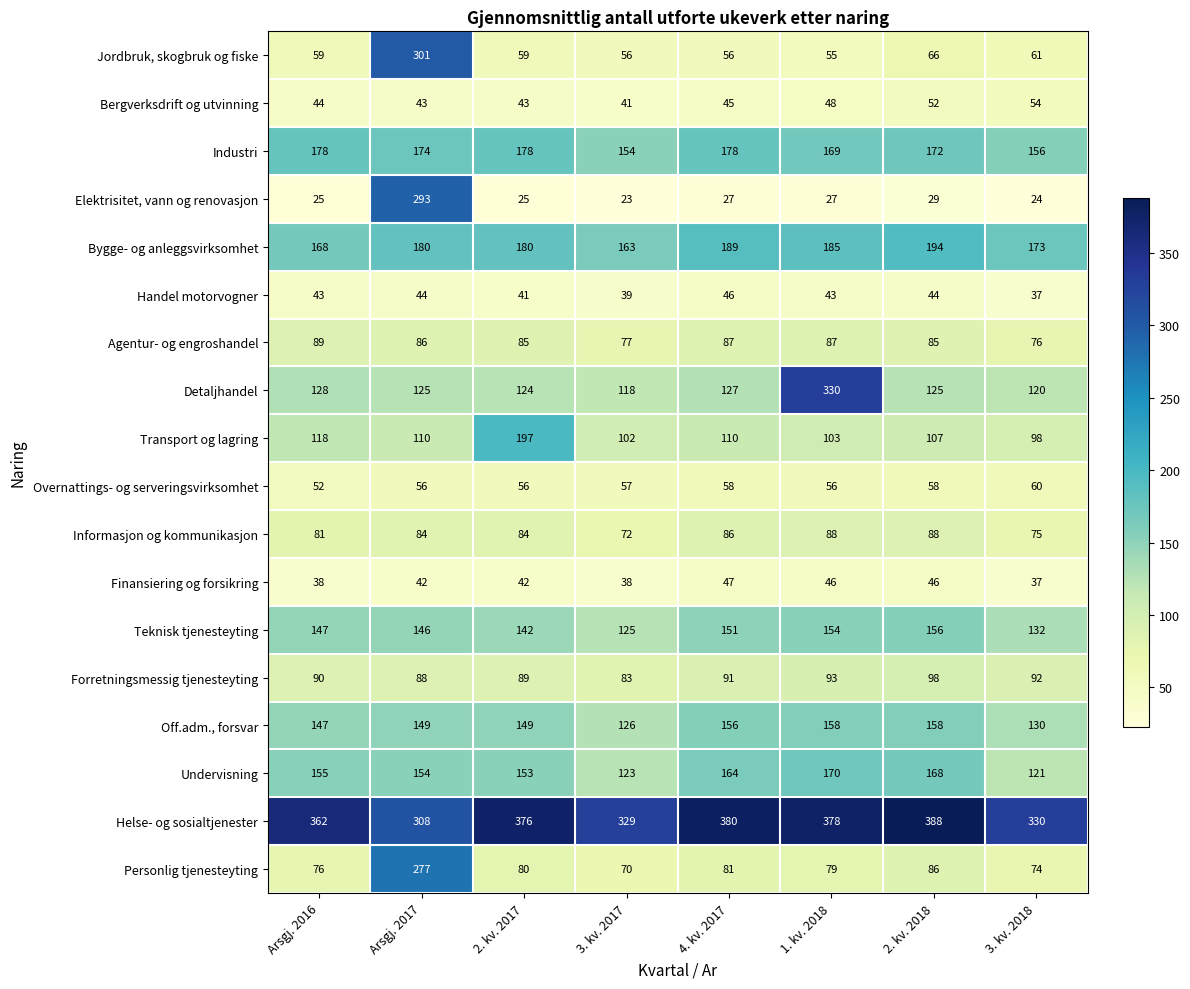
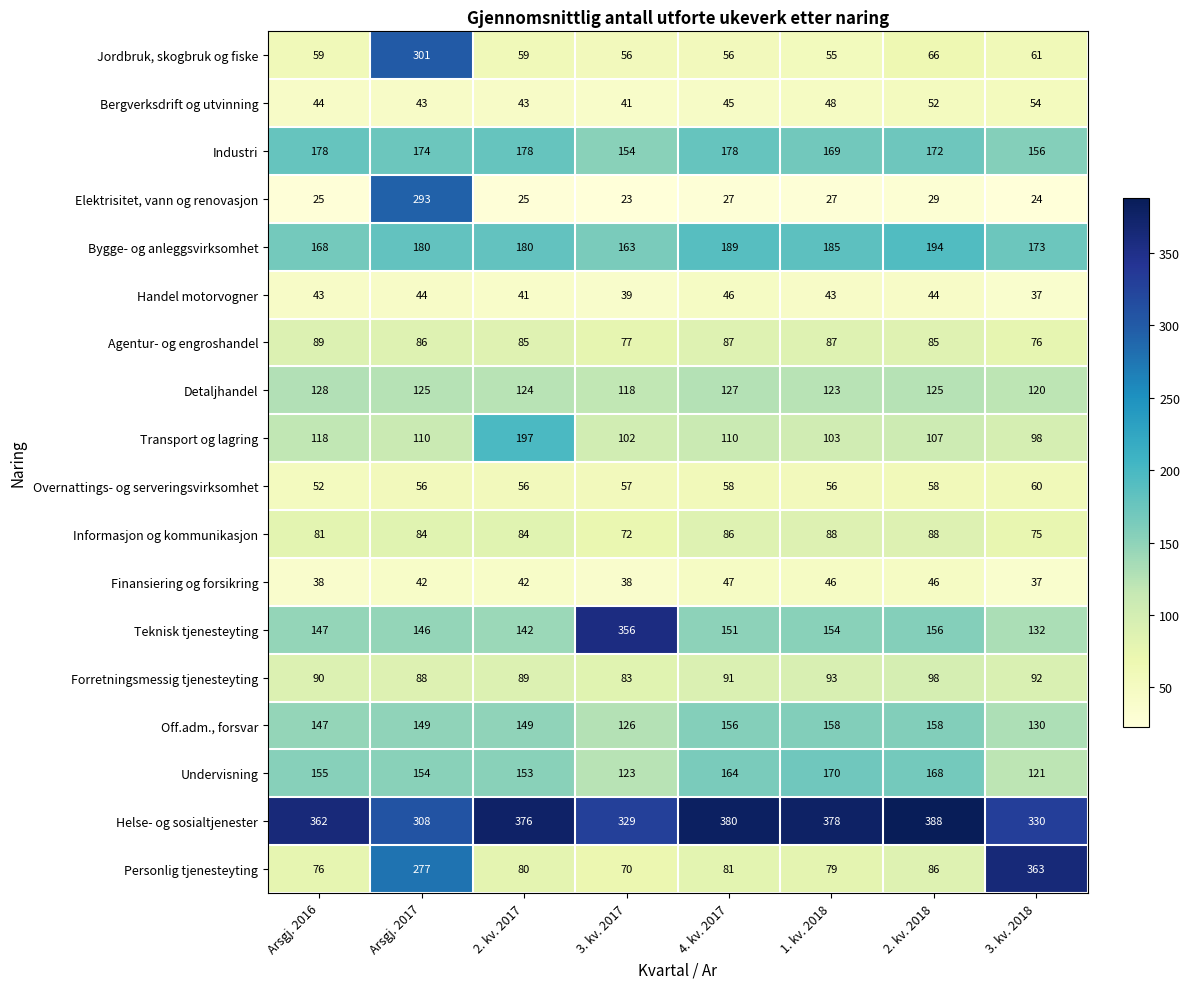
Detaljhandel, 1. kv. 2018: 330 -> 123
Teknisk tjenesteyting, 3. kv. 2017: 125 -> 356
Personlig tjenesteyting, 3. kv. 2018: 74 -> 363
